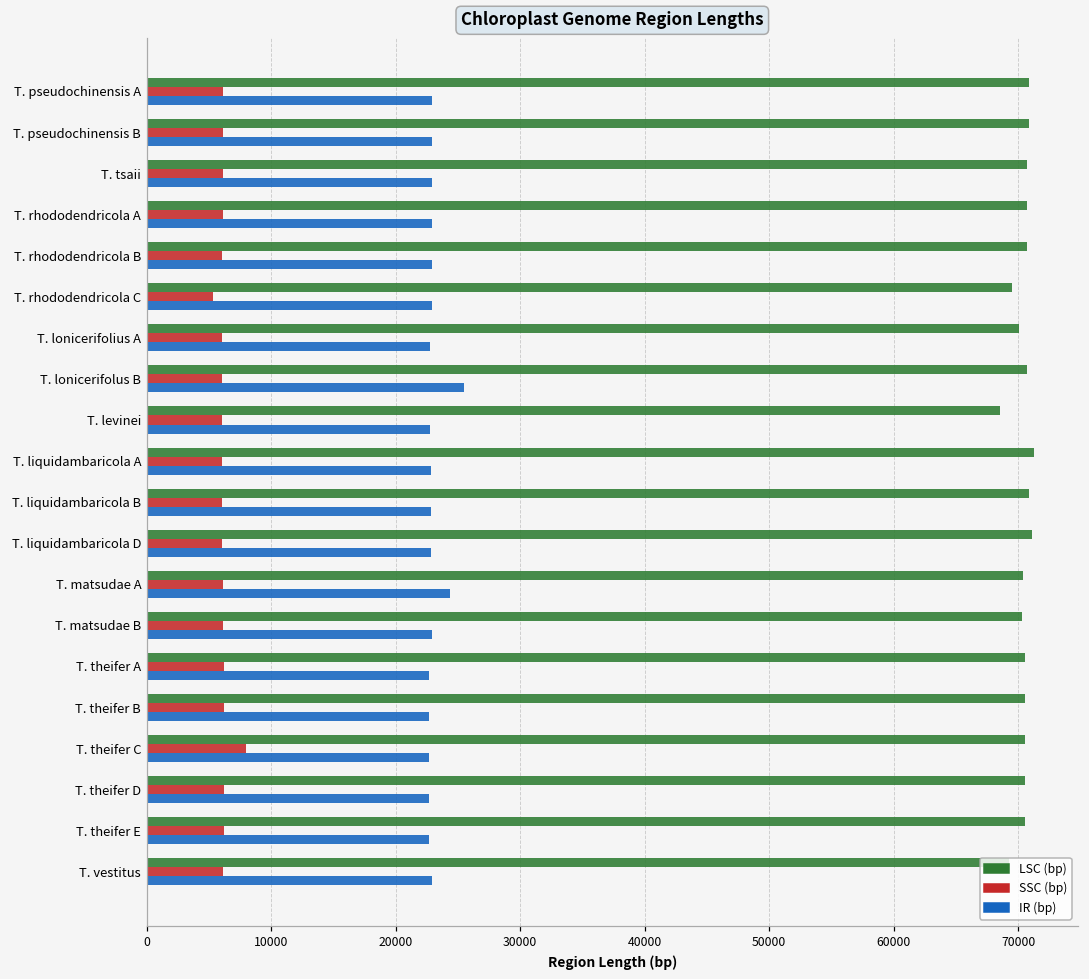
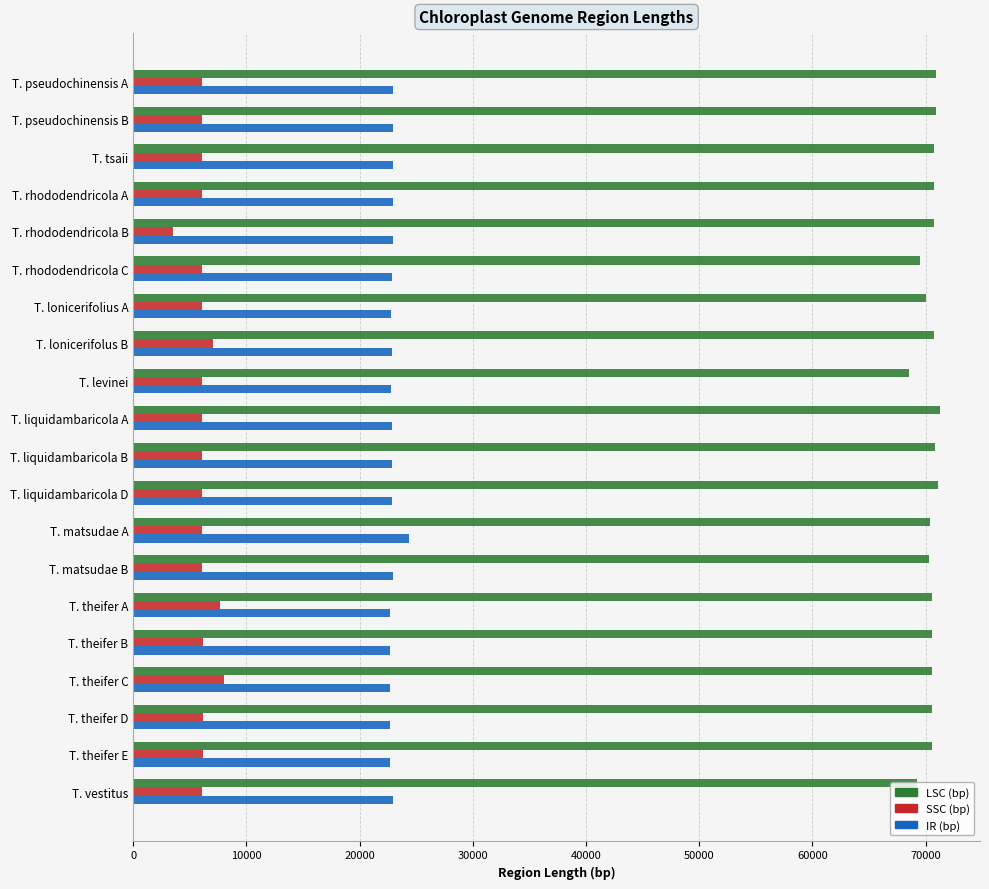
SSC (bp), T. rhododendricola B: 6100 -> 3600
SSC (bp), T. rhododendricola C: 5400 -> 6100
SSC (bp), T. lonicerifolus B: 6100 -> 7100
IR (bp), T. lonicerifolus B: 25500 -> 22800
SSC (bp), T. theifer A: 6200 -> 7600
